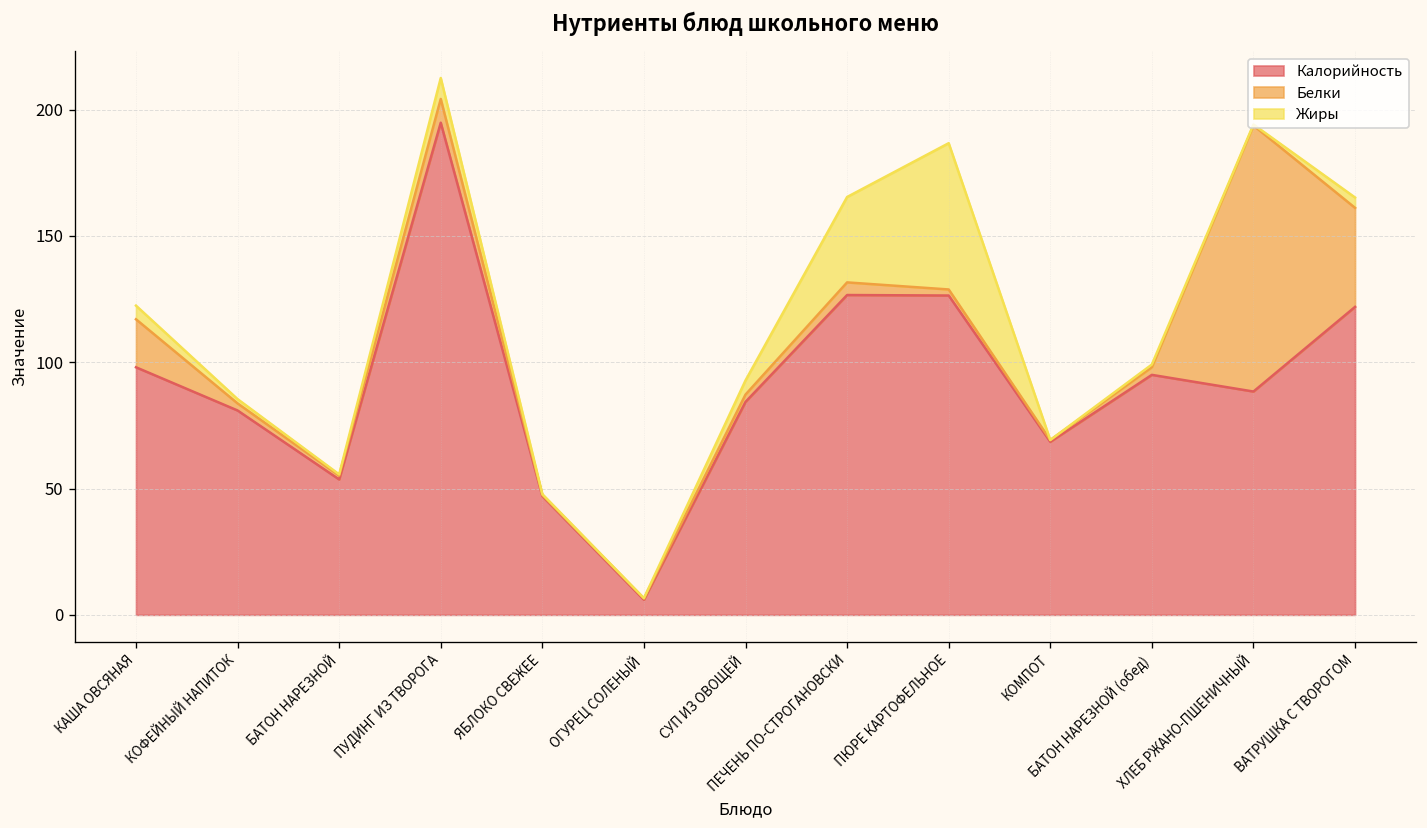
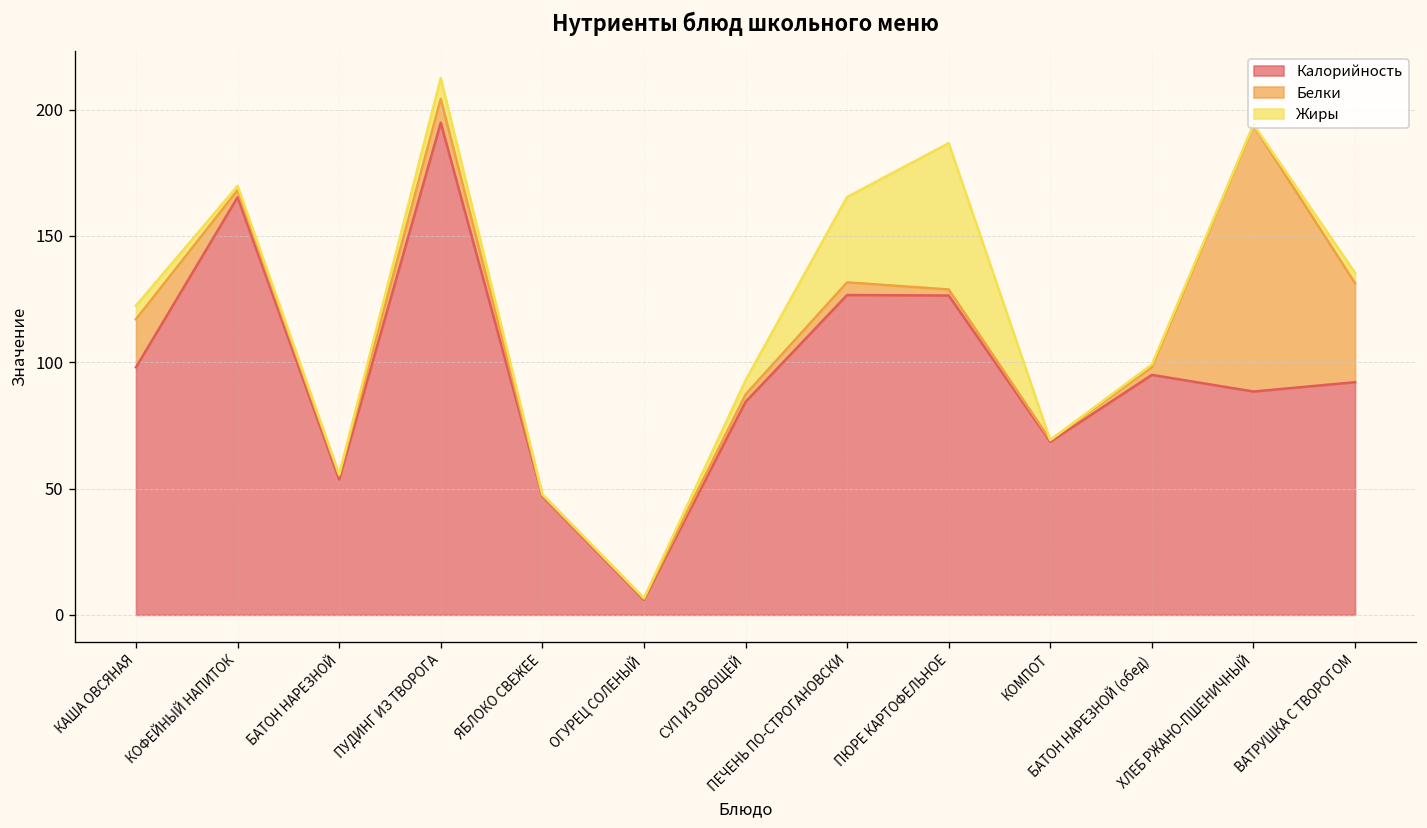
Калорийность, КОФЕЙНЫЙ НАПИТОК: 81 -> 165
Калорийность, ВАТРУШКА С ТВОРОГОМ: 122 -> 92
